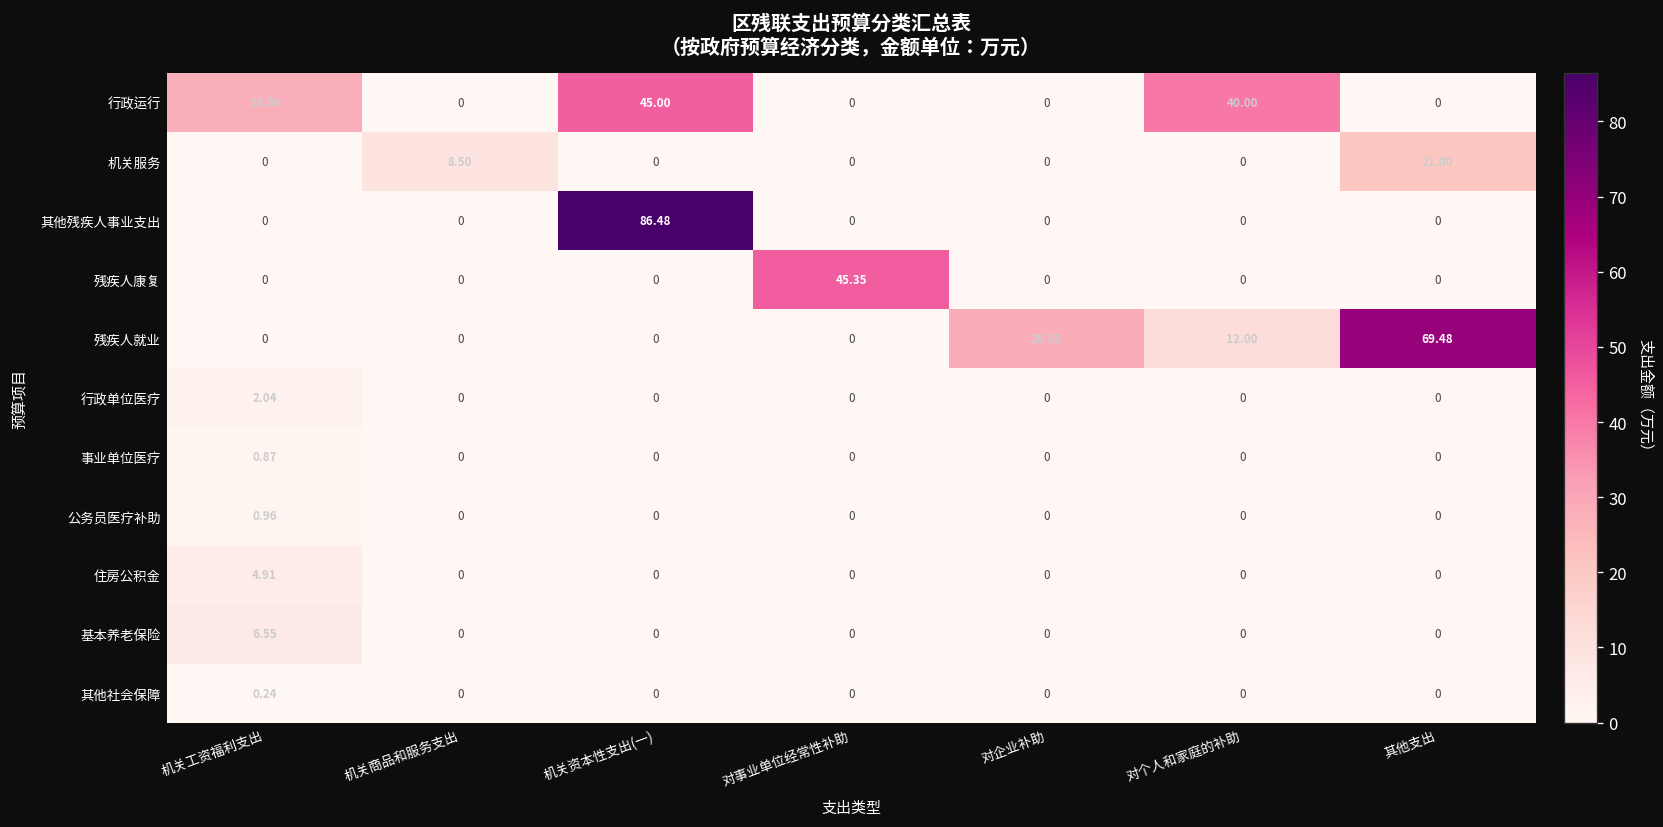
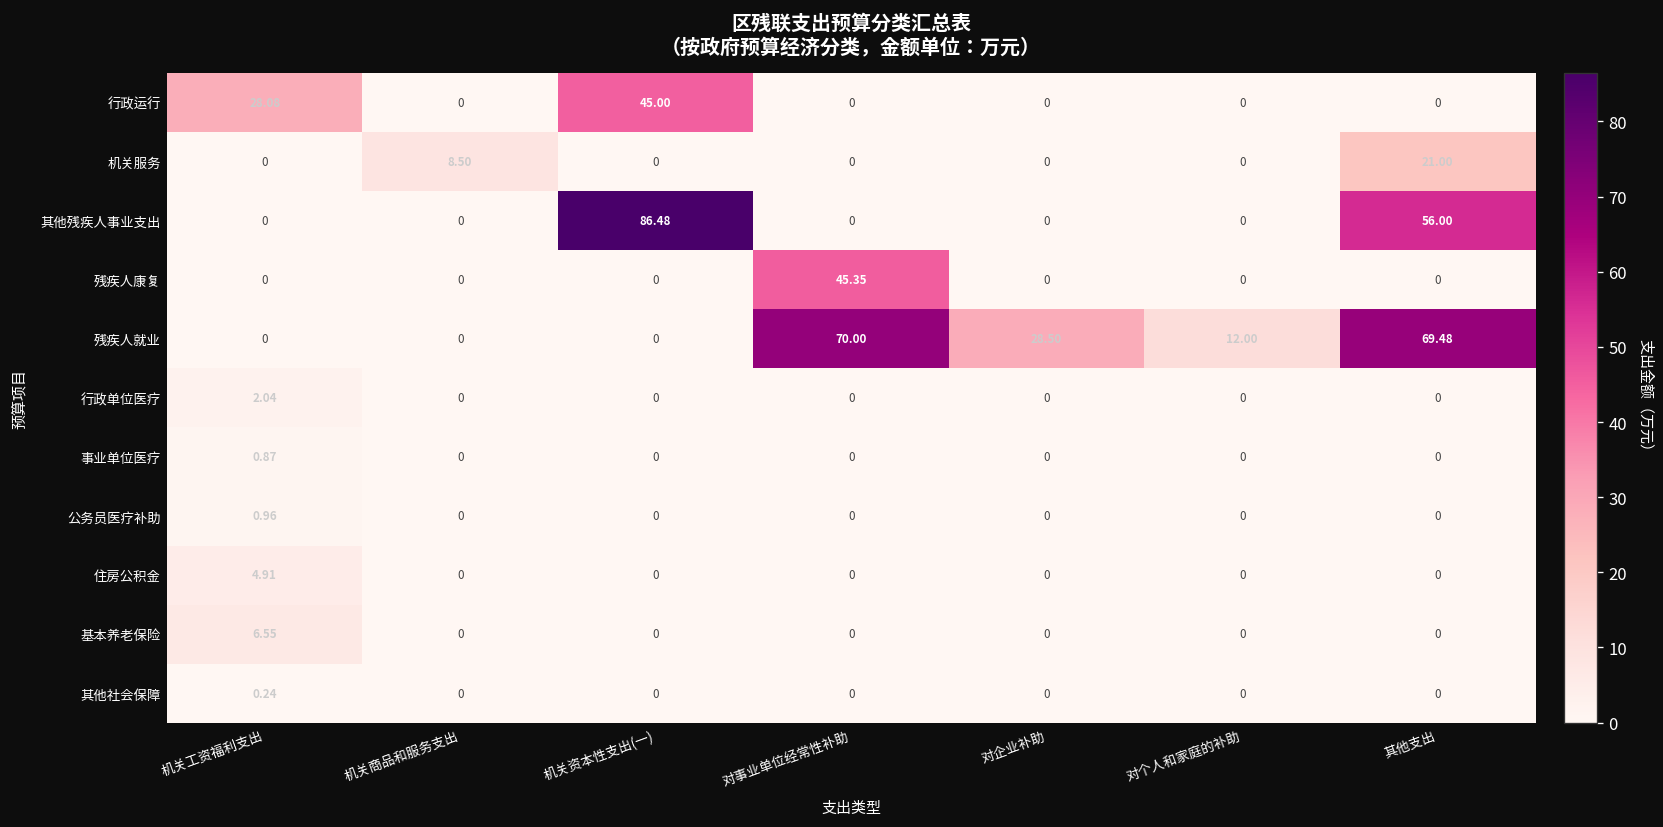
行政运行, 对个人和家庭的补助: 40.00 -> 0
其他残疾人事业支出, 其他支出: 0 -> 56.00
残疾人就业, 对事业单位经常性补助: 0 -> 70.00
